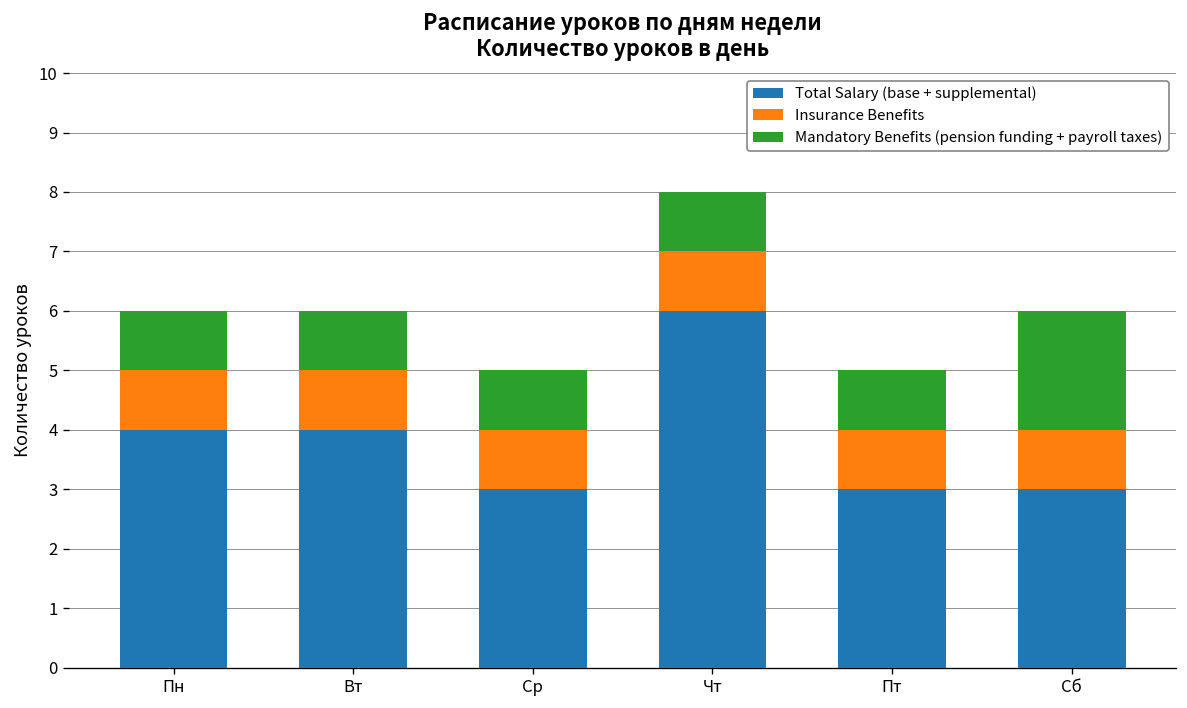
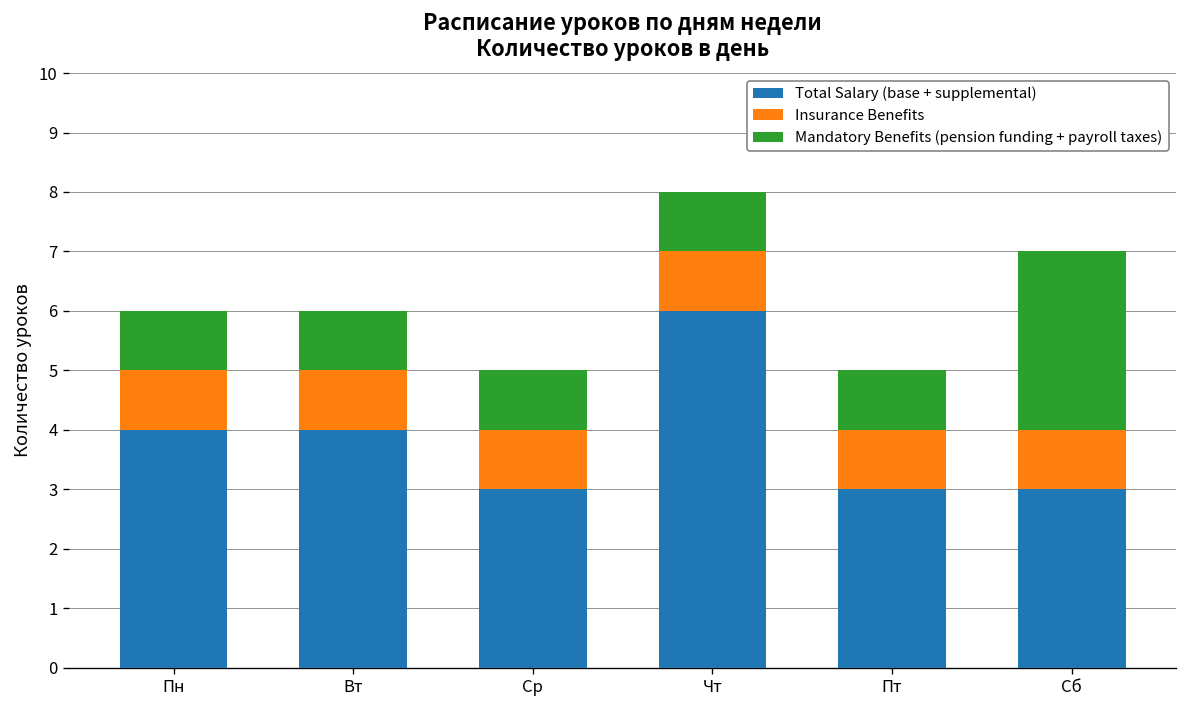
Mandatory Benefits (pension funding + payroll taxes), Сб: 2 -> 3
